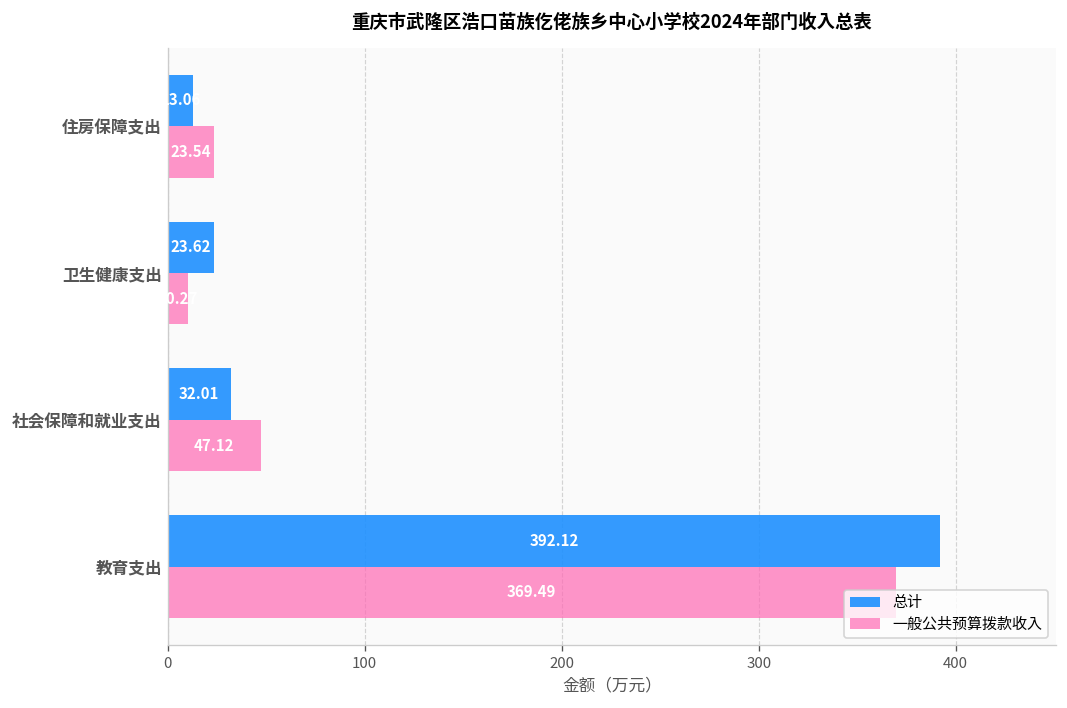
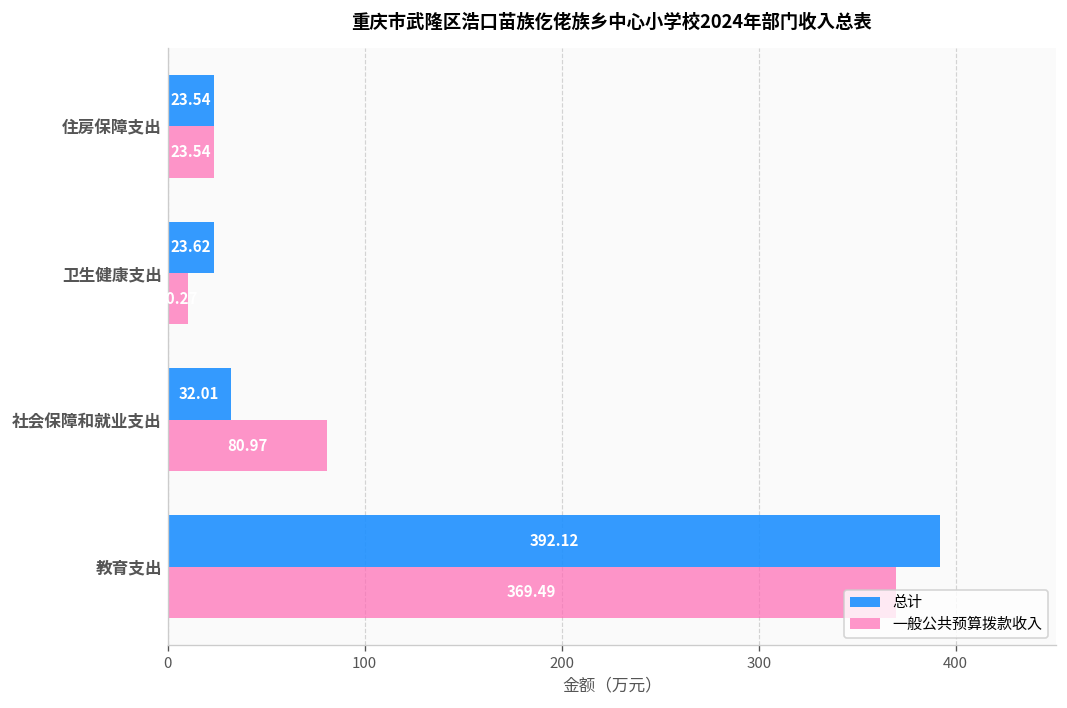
总计, 住房保障支出: 13.06 -> 23.54
一般公共预算拨款收入, 社会保障和就业支出: 47.12 -> 80.97
